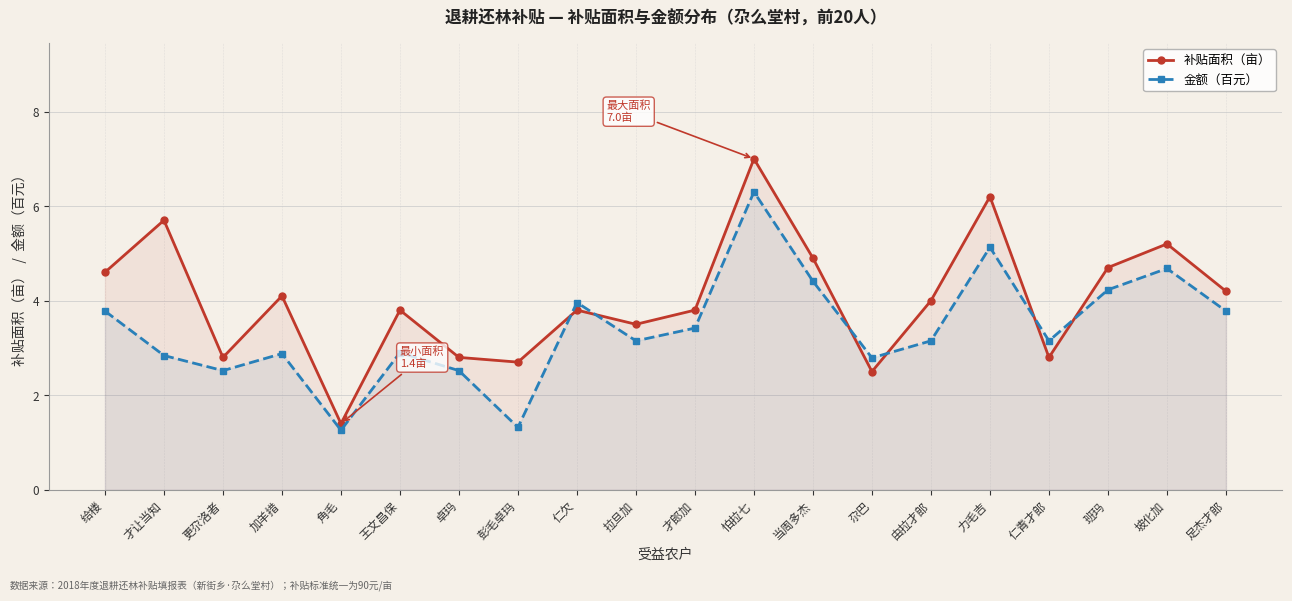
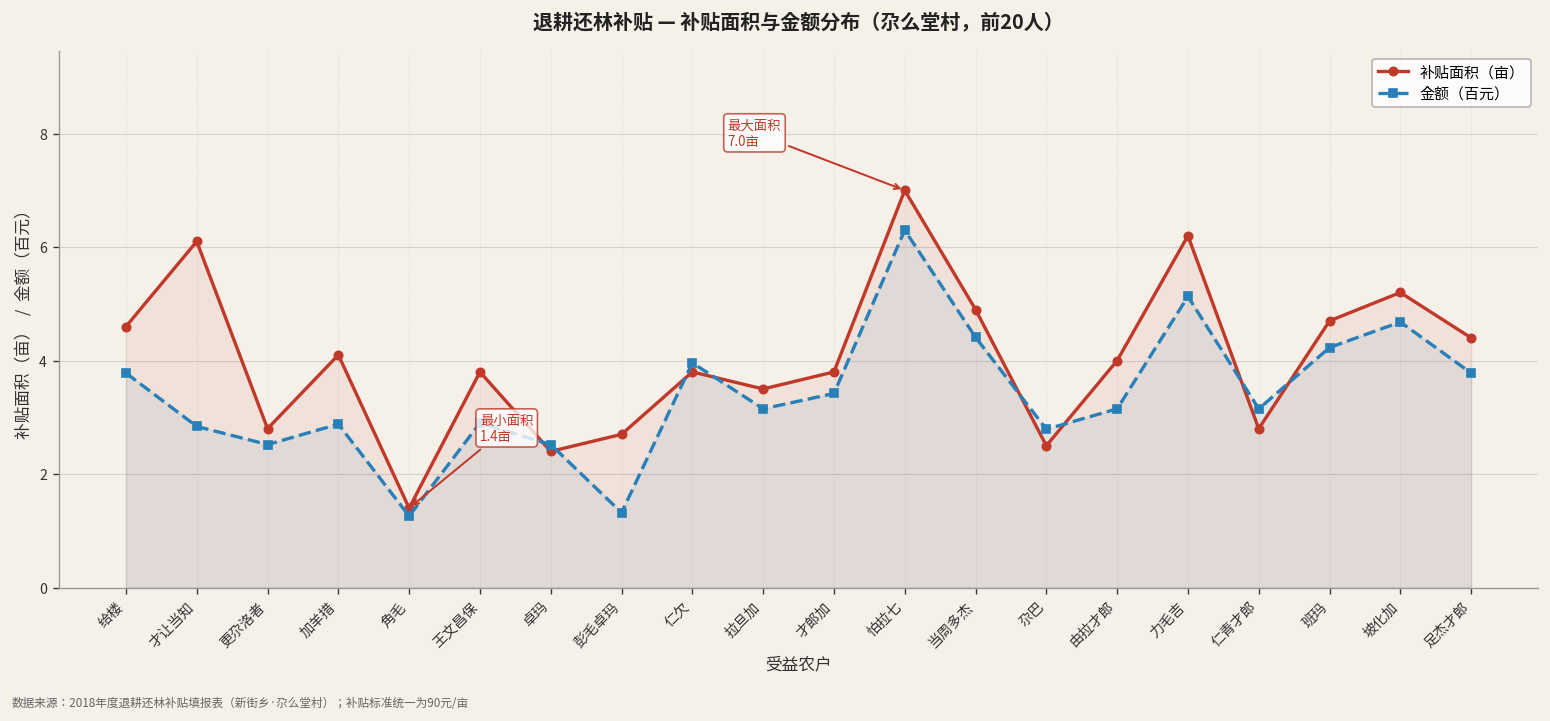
补贴面积（亩）, 才让当知: 5.7 -> 6.1
补贴面积（亩）, 卓玛: 2.8 -> 2.4
补贴面积（亩）, 足杰才郎: 4.2 -> 4.4
